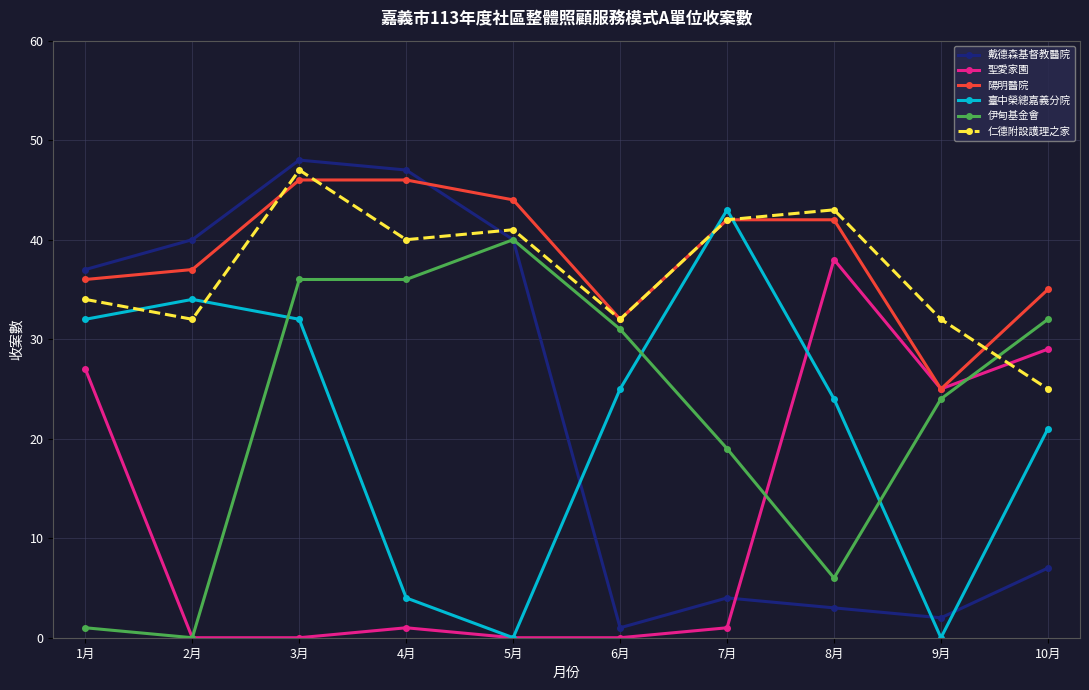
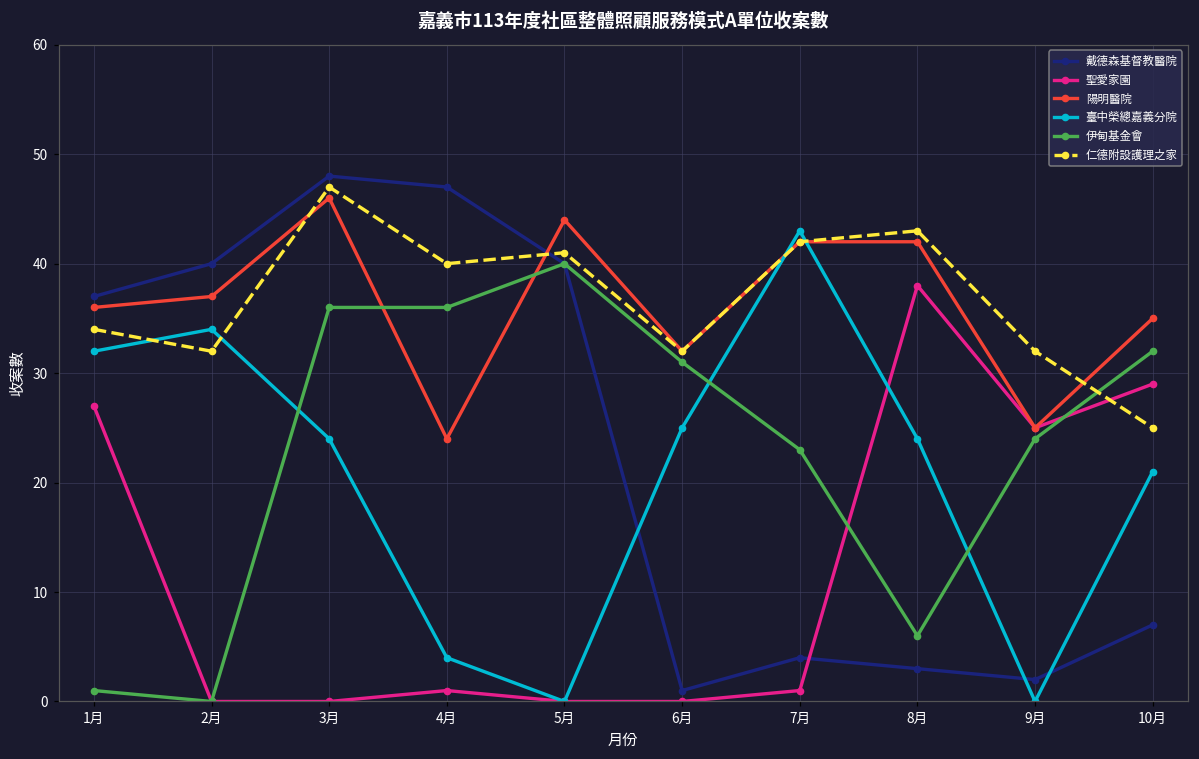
臺中榮總嘉義分院, 3月: 32 -> 24
陽明醫院, 4月: 46 -> 24
伊甸基金會, 7月: 19 -> 23
